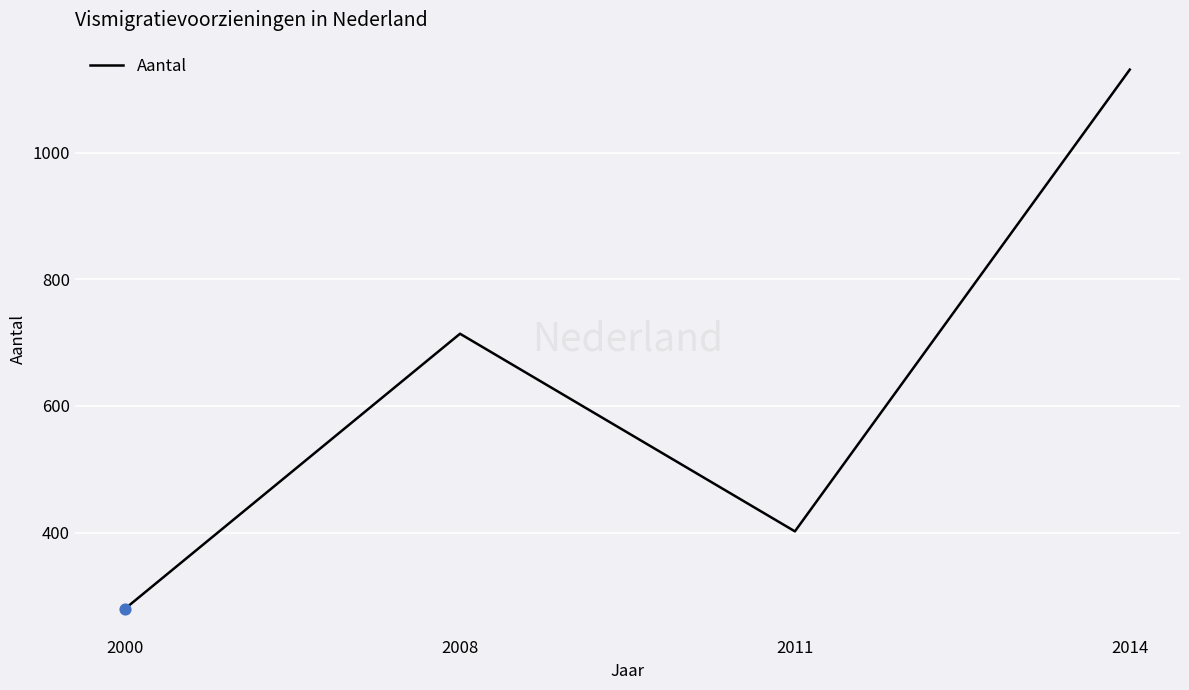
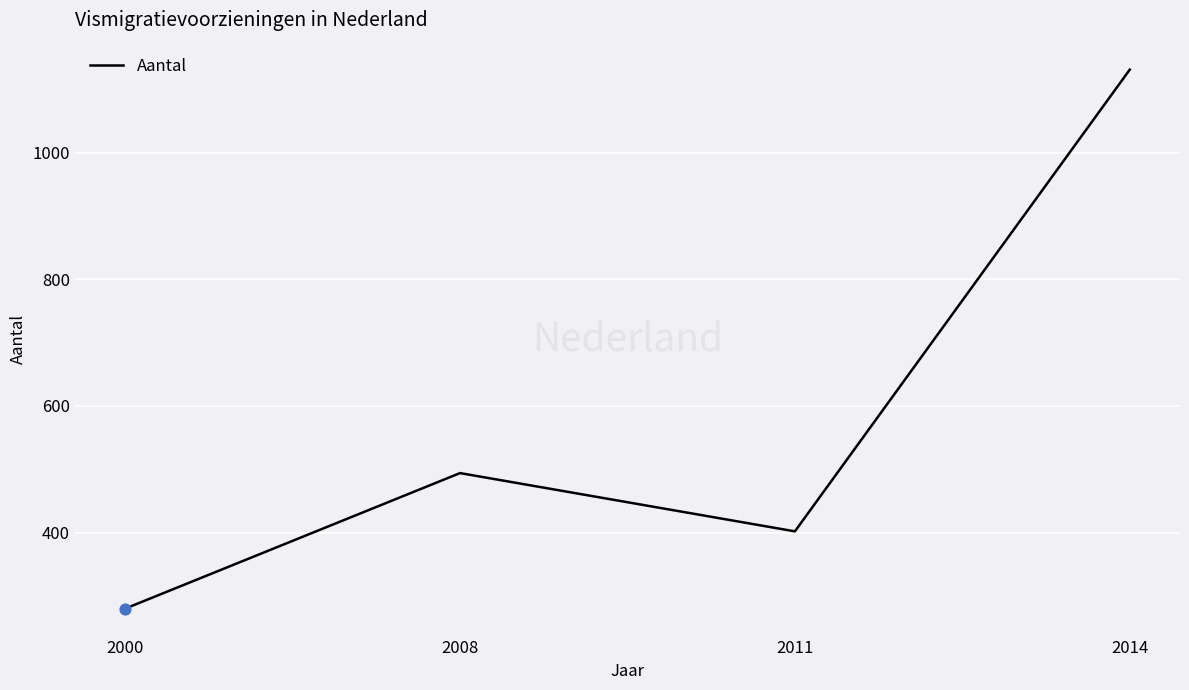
Aantal, 2008: 710 -> 490
